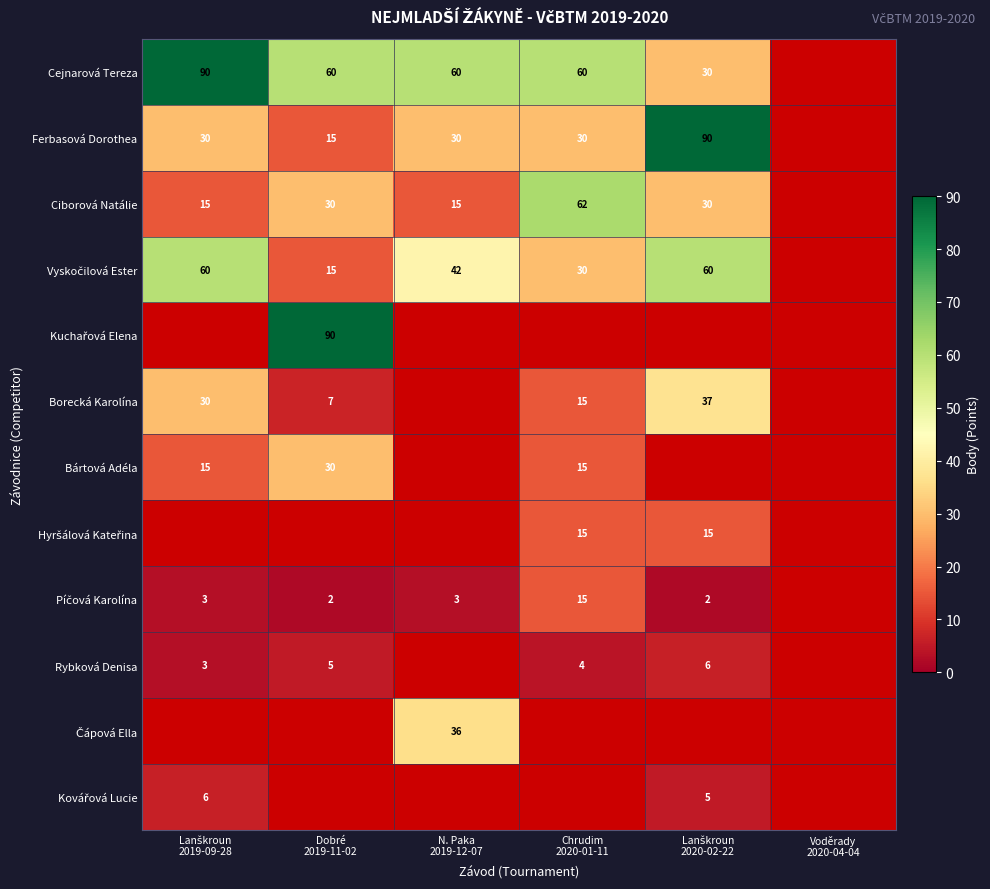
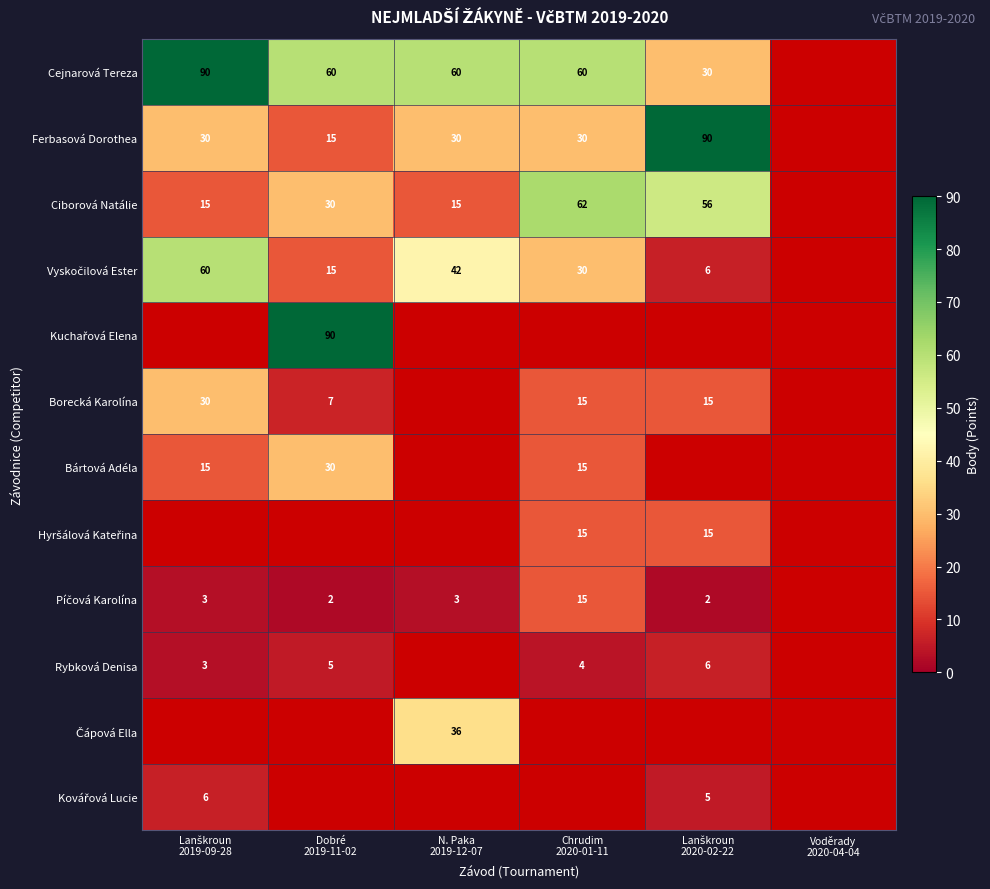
Ciborová Natálie, Lanškroun 2020-02-22: 30 -> 56
Vyskočilová Ester, Lanškroun 2020-02-22: 60 -> 6
Borecká Karolína, Lanškroun 2020-02-22: 37 -> 15
